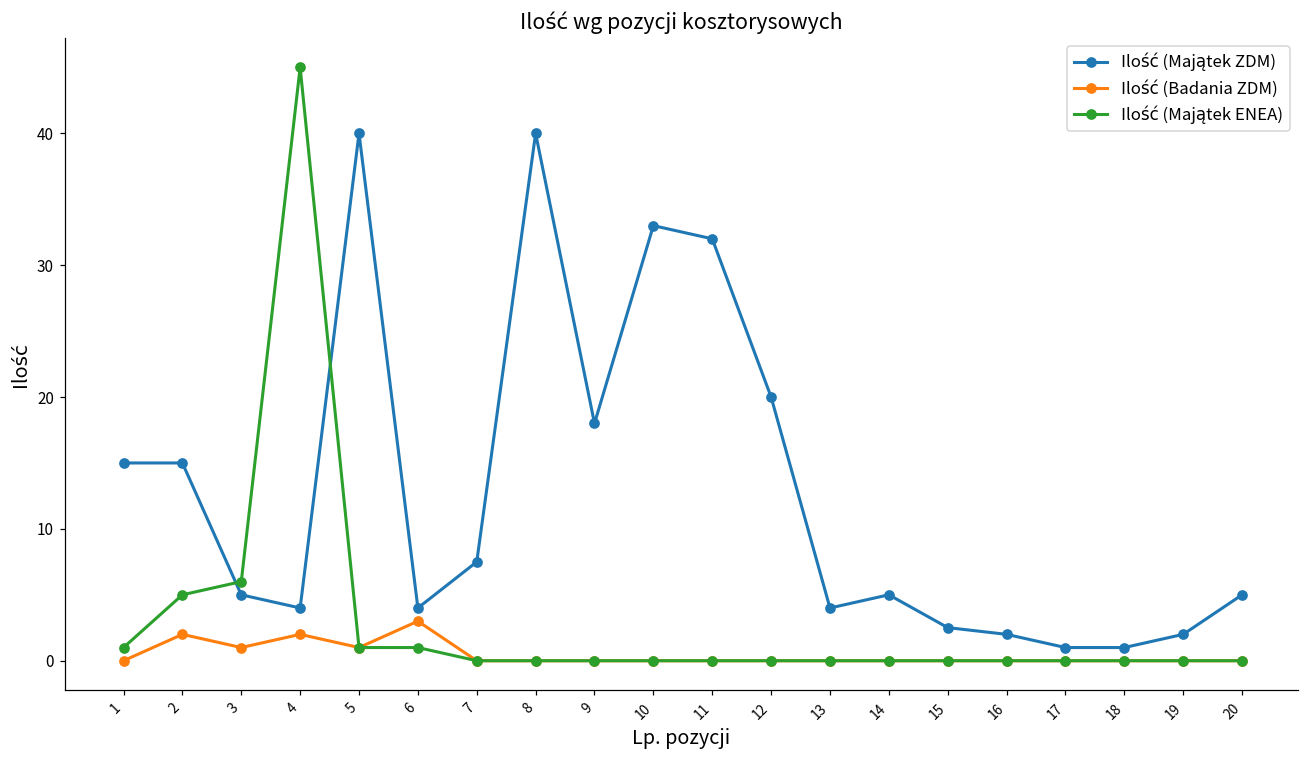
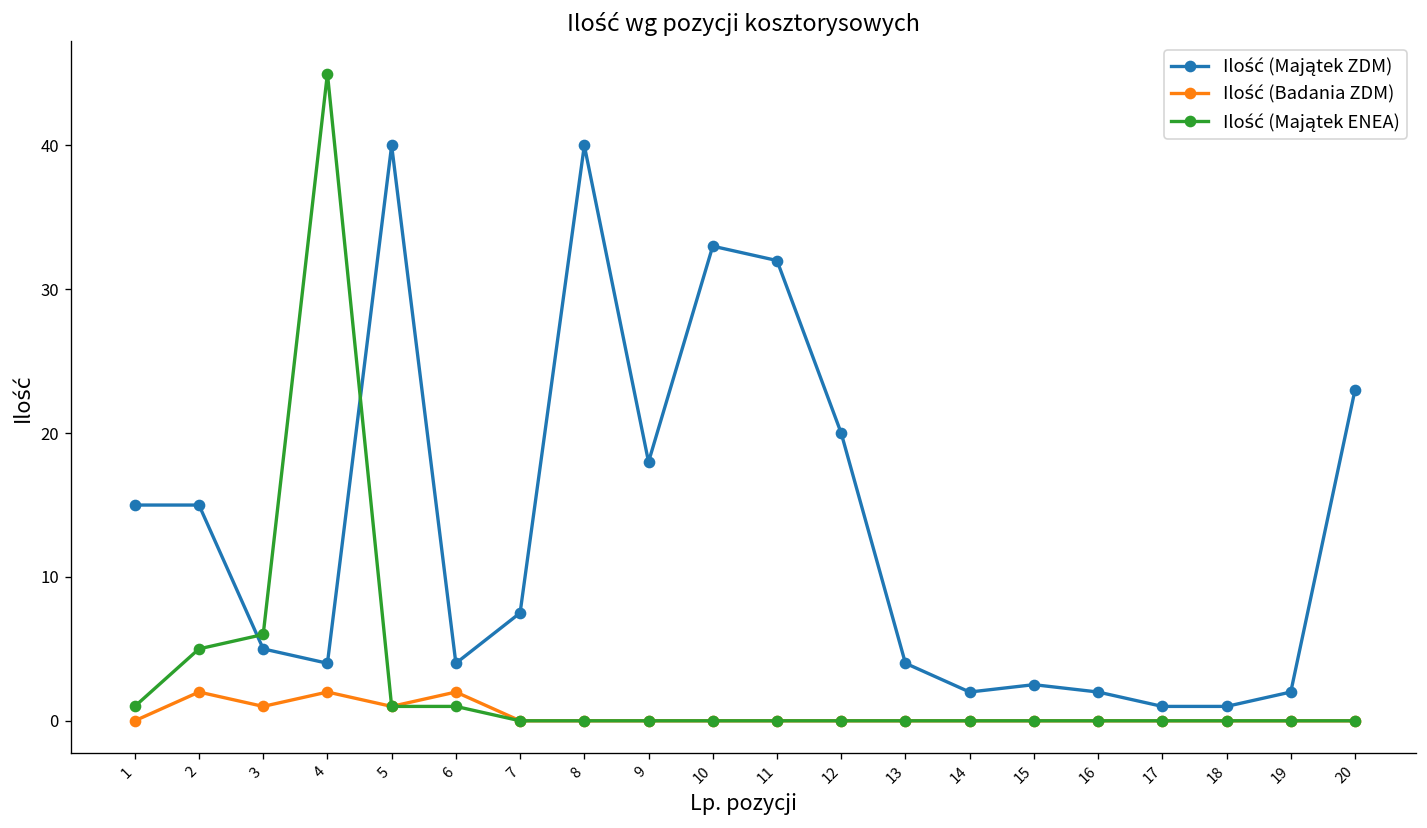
Ilość (Badania ZDM), 6: 3 -> 2
Ilość (Majątek ZDM), 14: 5 -> 2
Ilość (Majątek ZDM), 20: 5 -> 23
